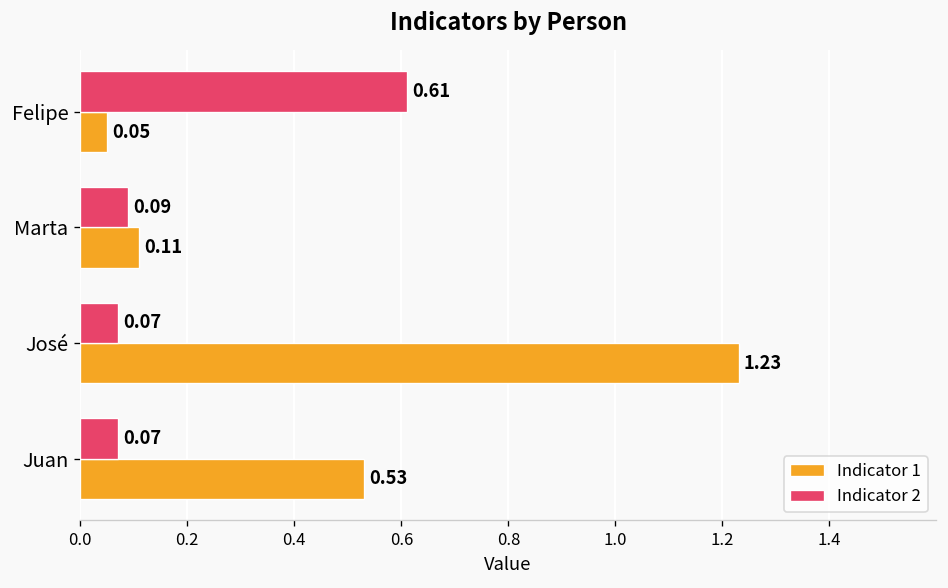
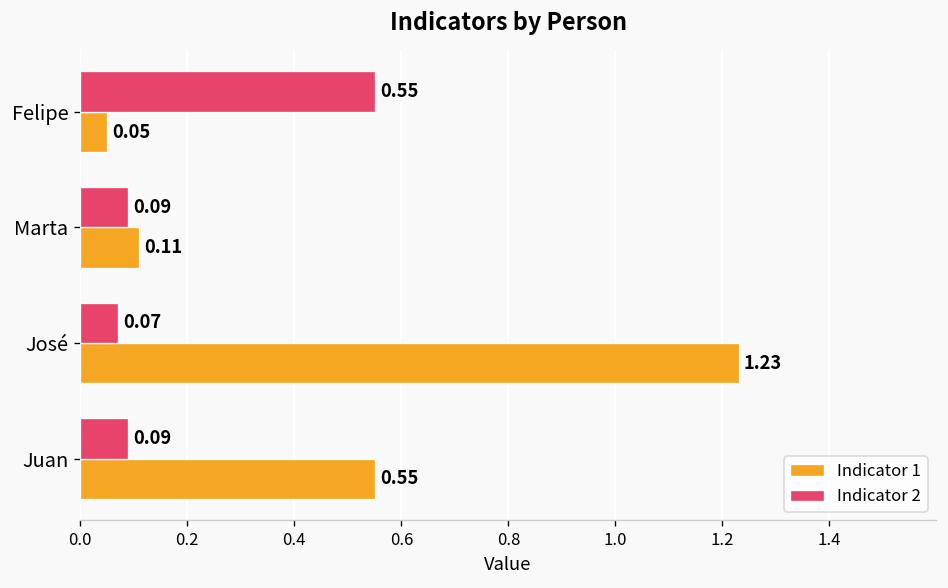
Indicator 2, Felipe: 0.61 -> 0.55
Indicator 2, Juan: 0.07 -> 0.09
Indicator 1, Juan: 0.53 -> 0.55
